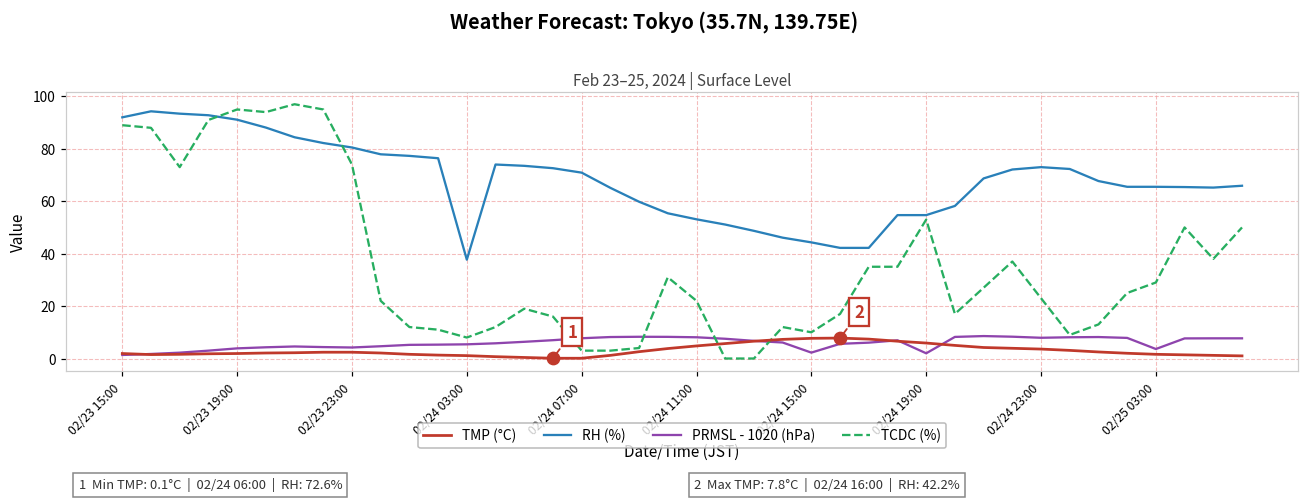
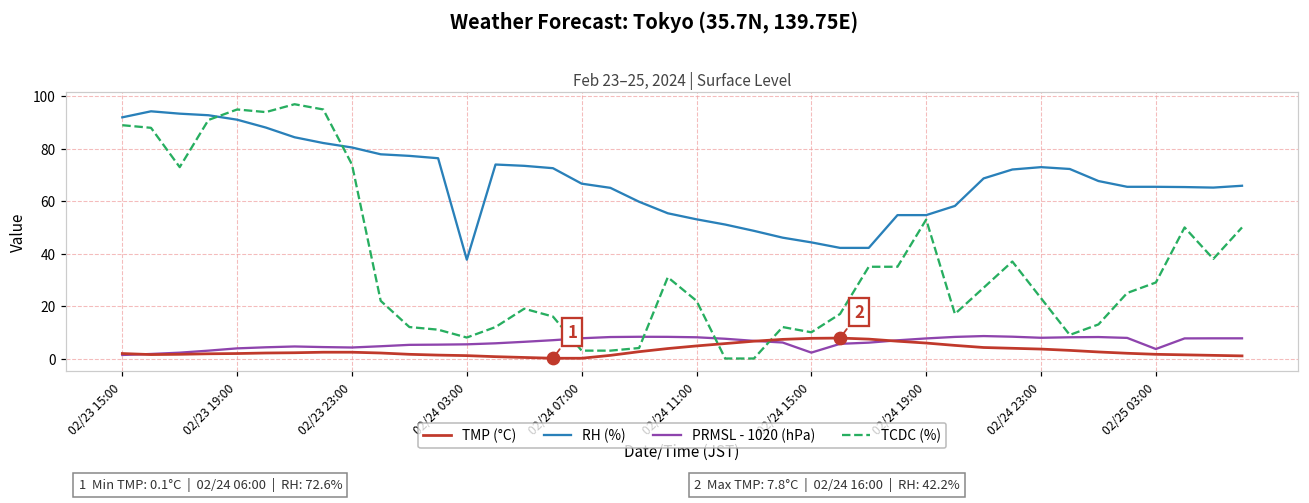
RH (%), 02/24 07:00: 71 -> 67
PRMSL - 1020 (hPa), 02/24 19:00: 2 -> 8
